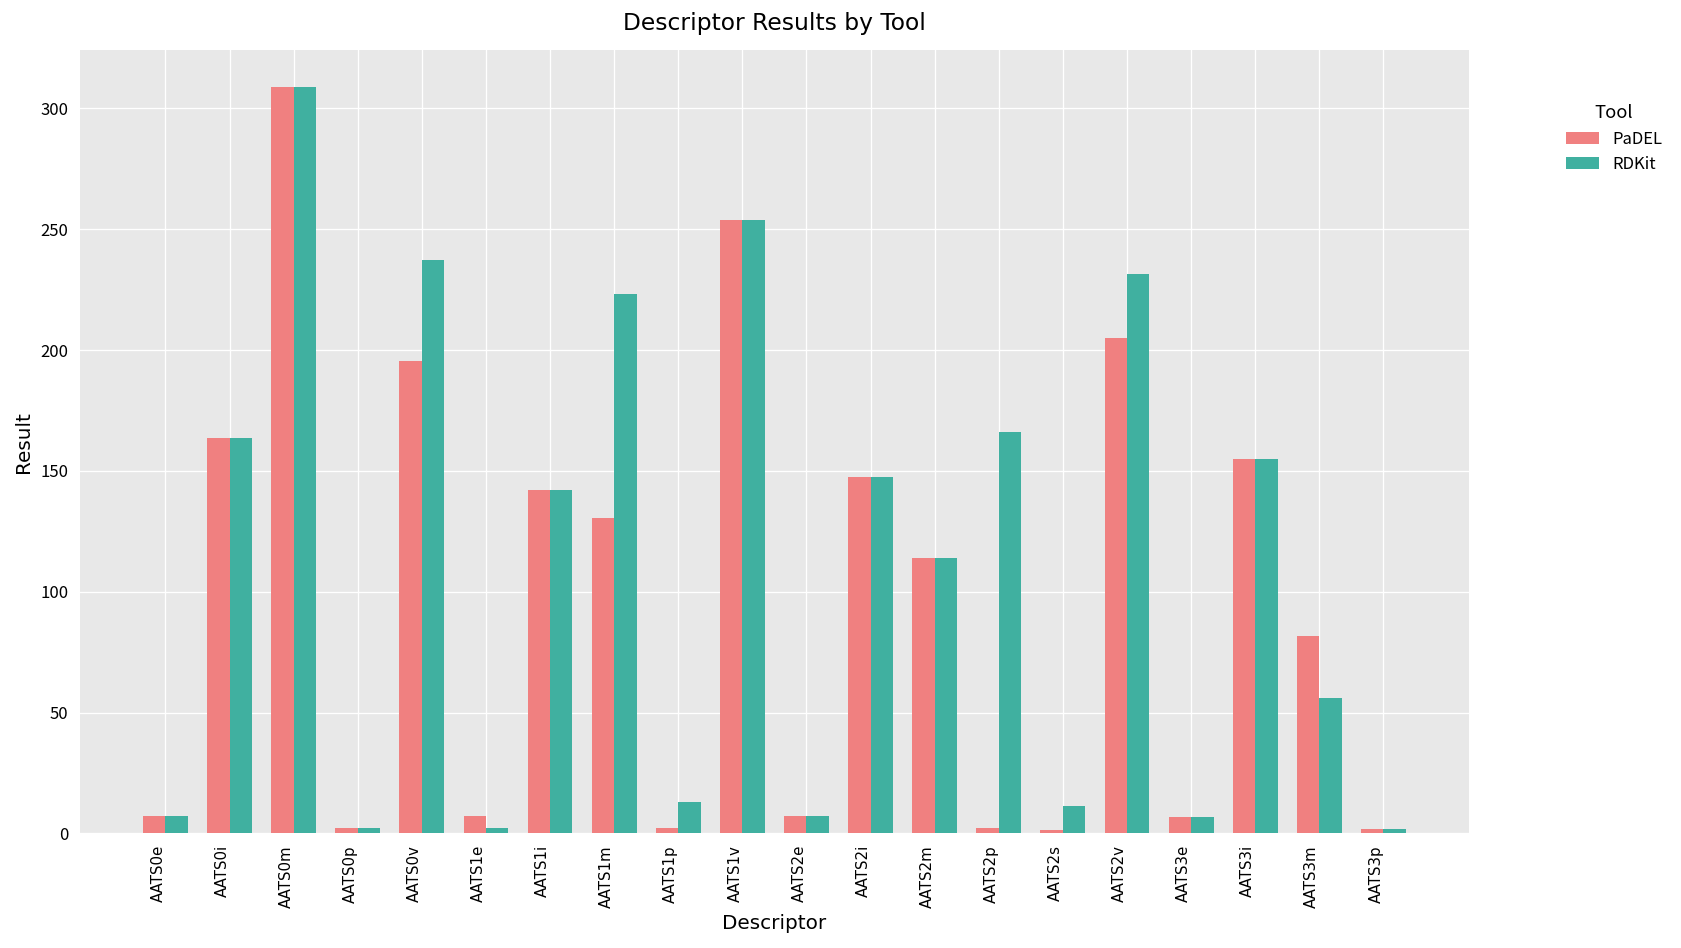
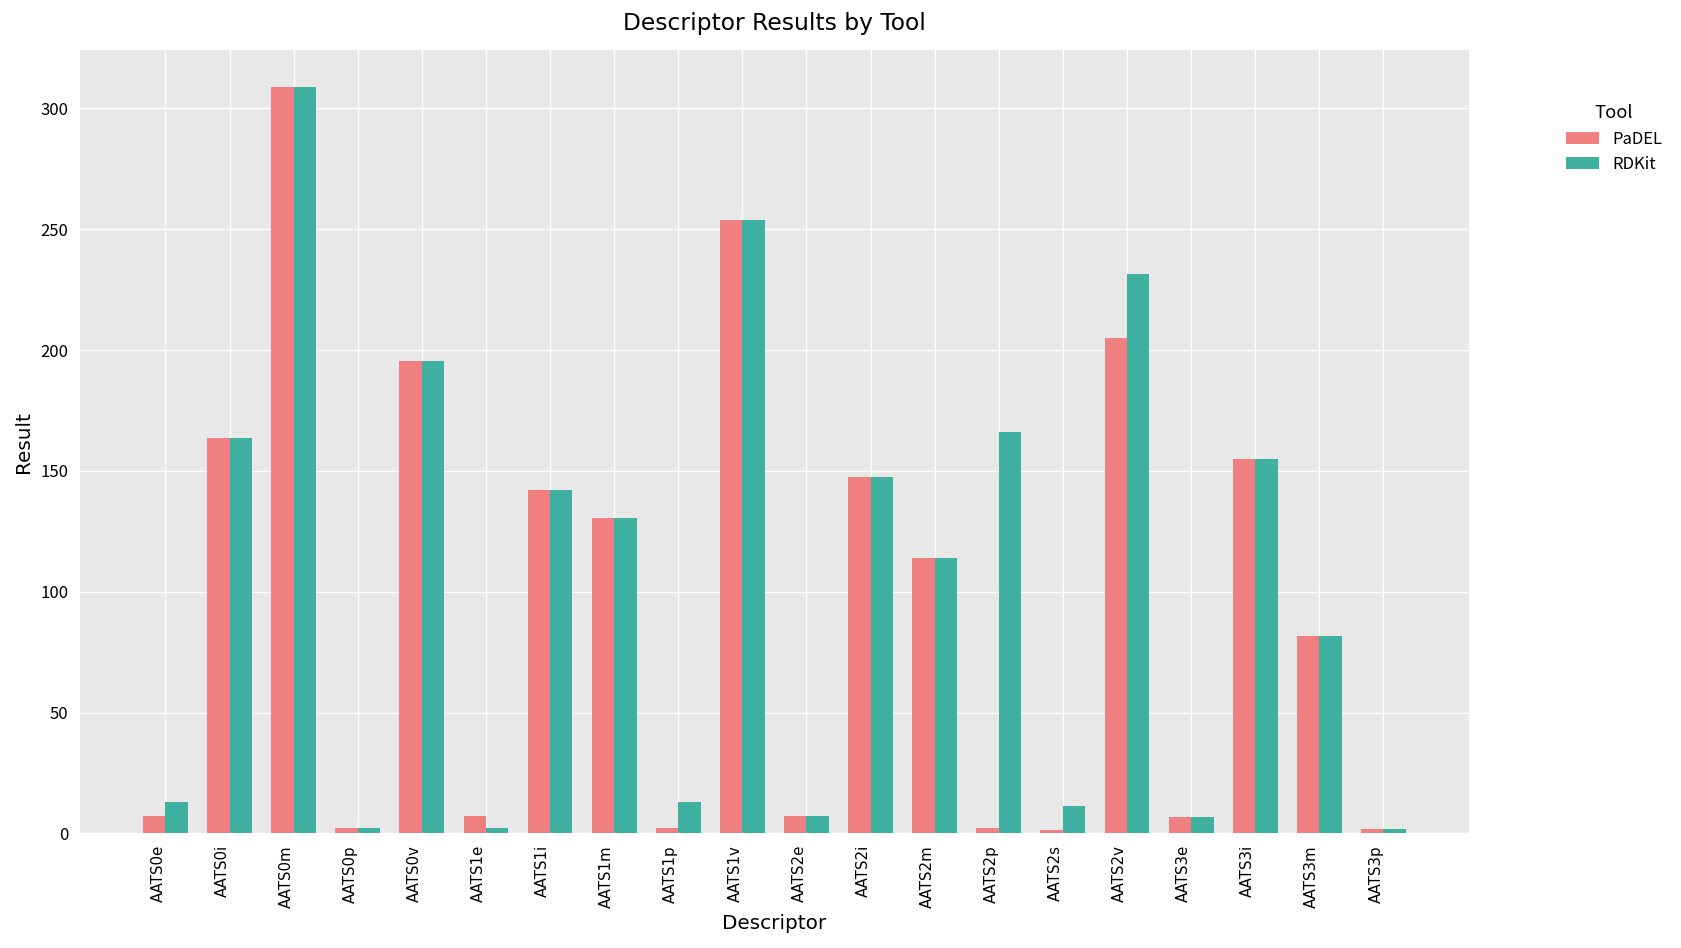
RDKit, AATS0e: 7 -> 13
RDKit, AATS0v: 237 -> 196
RDKit, AATS1m: 223 -> 130
RDKit, AATS3m: 56 -> 82
